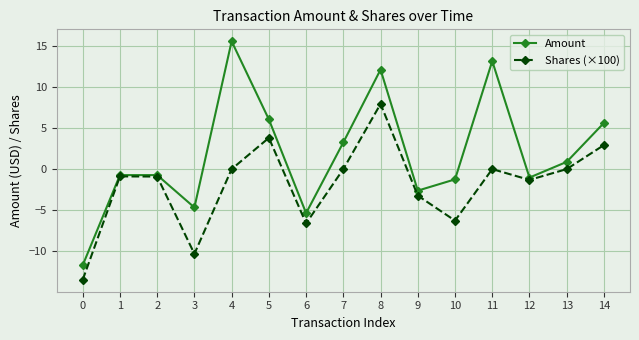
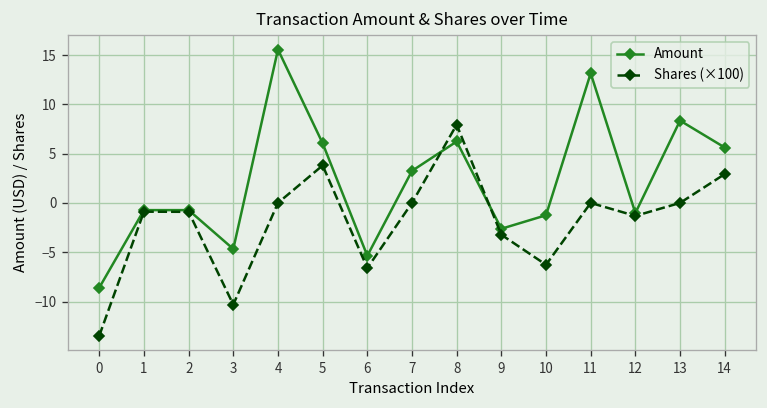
Amount, 0: -12 -> -9
Amount, 8: 12 -> 6
Amount, 13: 1 -> 8
